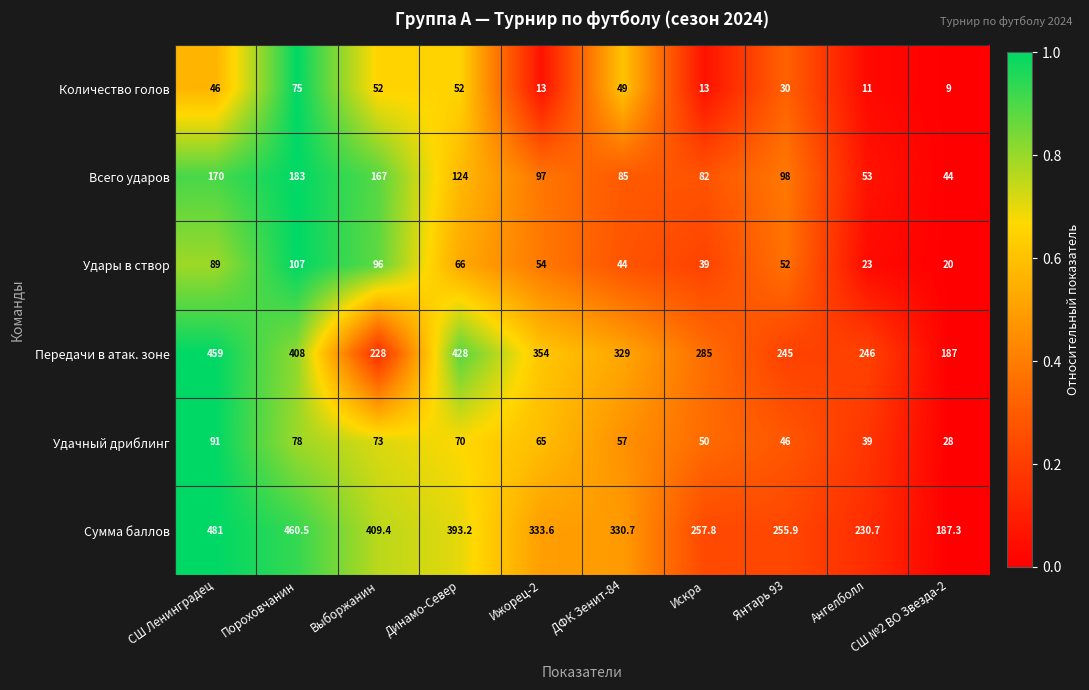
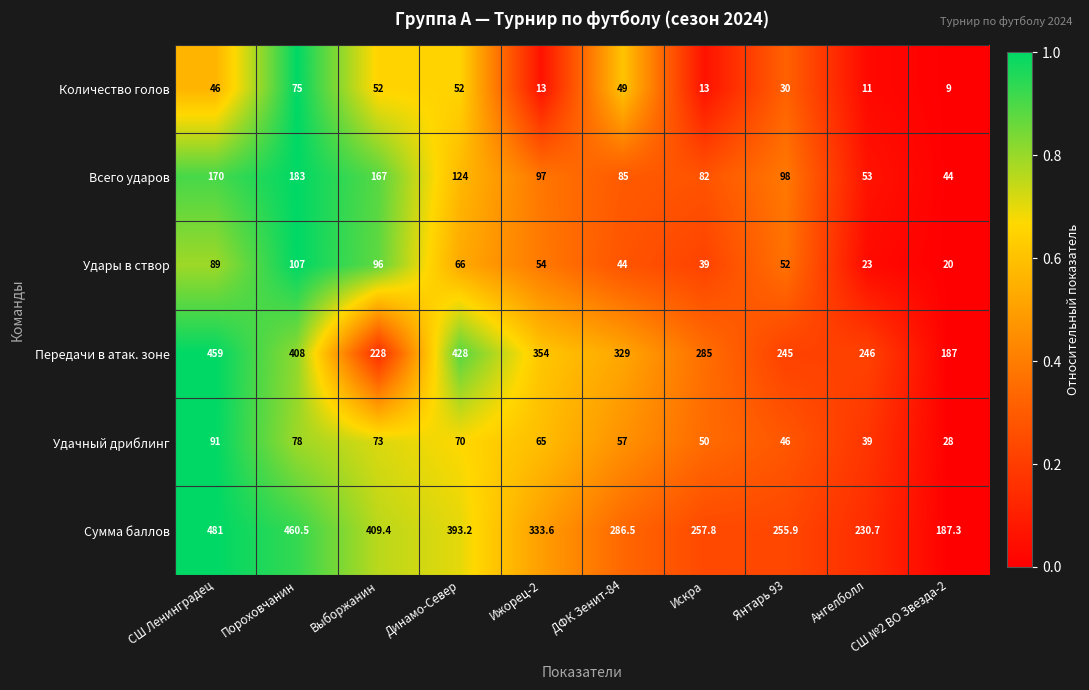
Сумма баллов, ДФК Зенит-84: 330.7 -> 286.5
